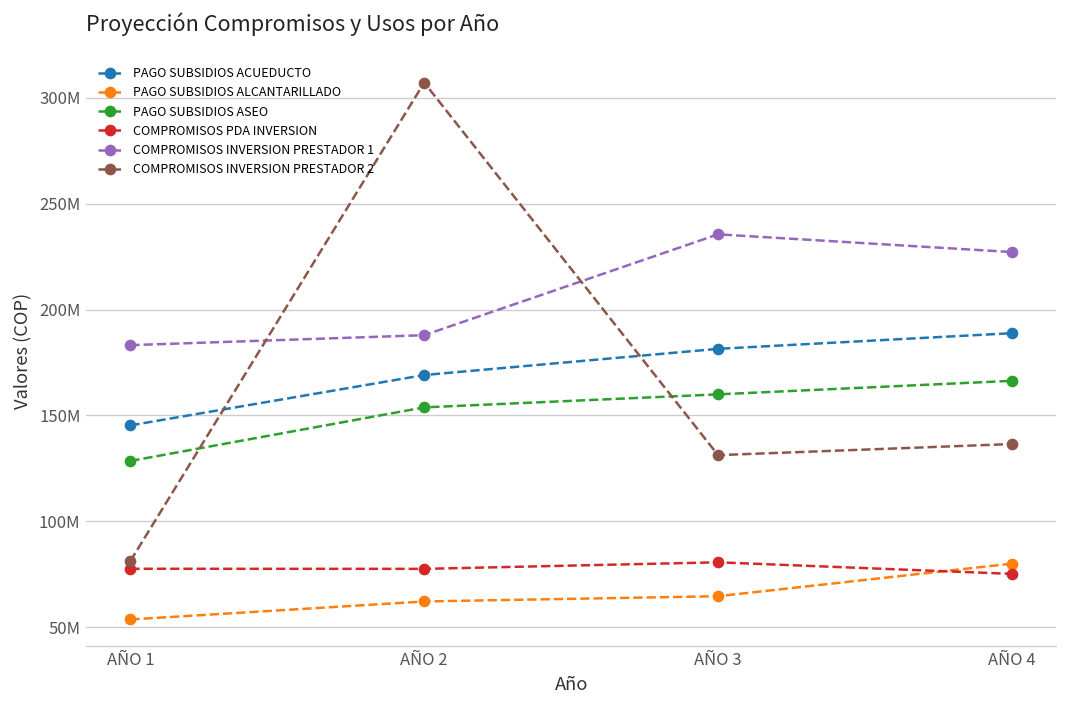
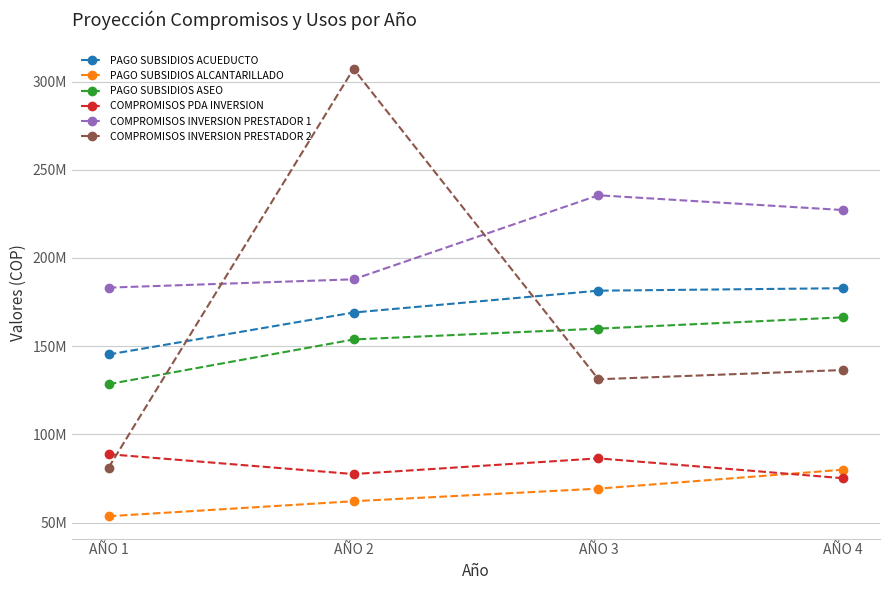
COMPROMISOS PDA INVERSION, AÑO 1: 78000000 -> 89000000
PAGO SUBSIDIOS ALCANTARILLADO, AÑO 3: 65000000 -> 69000000
COMPROMISOS PDA INVERSION, AÑO 3: 81000000 -> 86000000
PAGO SUBSIDIOS ACUEDUCTO, AÑO 4: 189000000 -> 183000000
